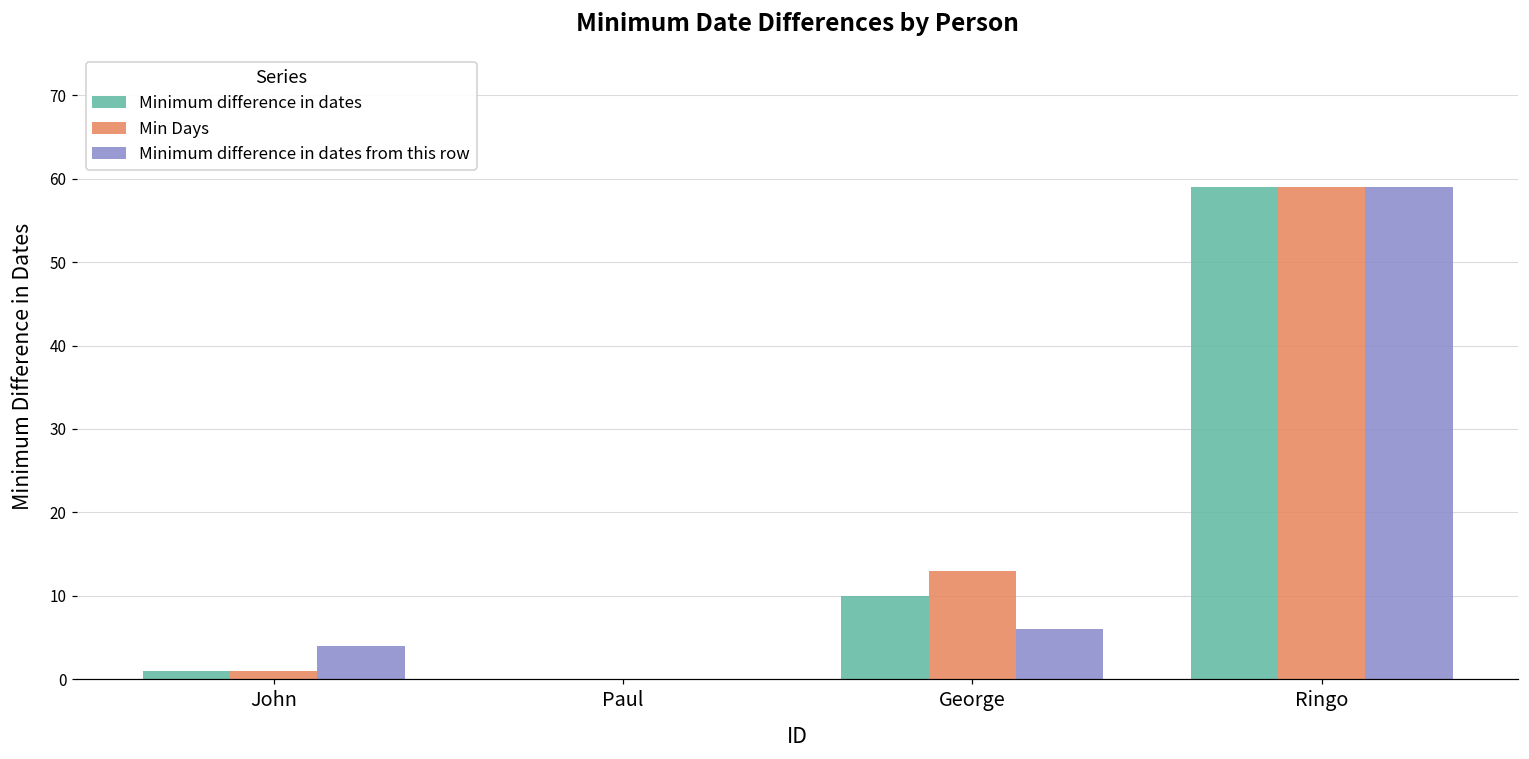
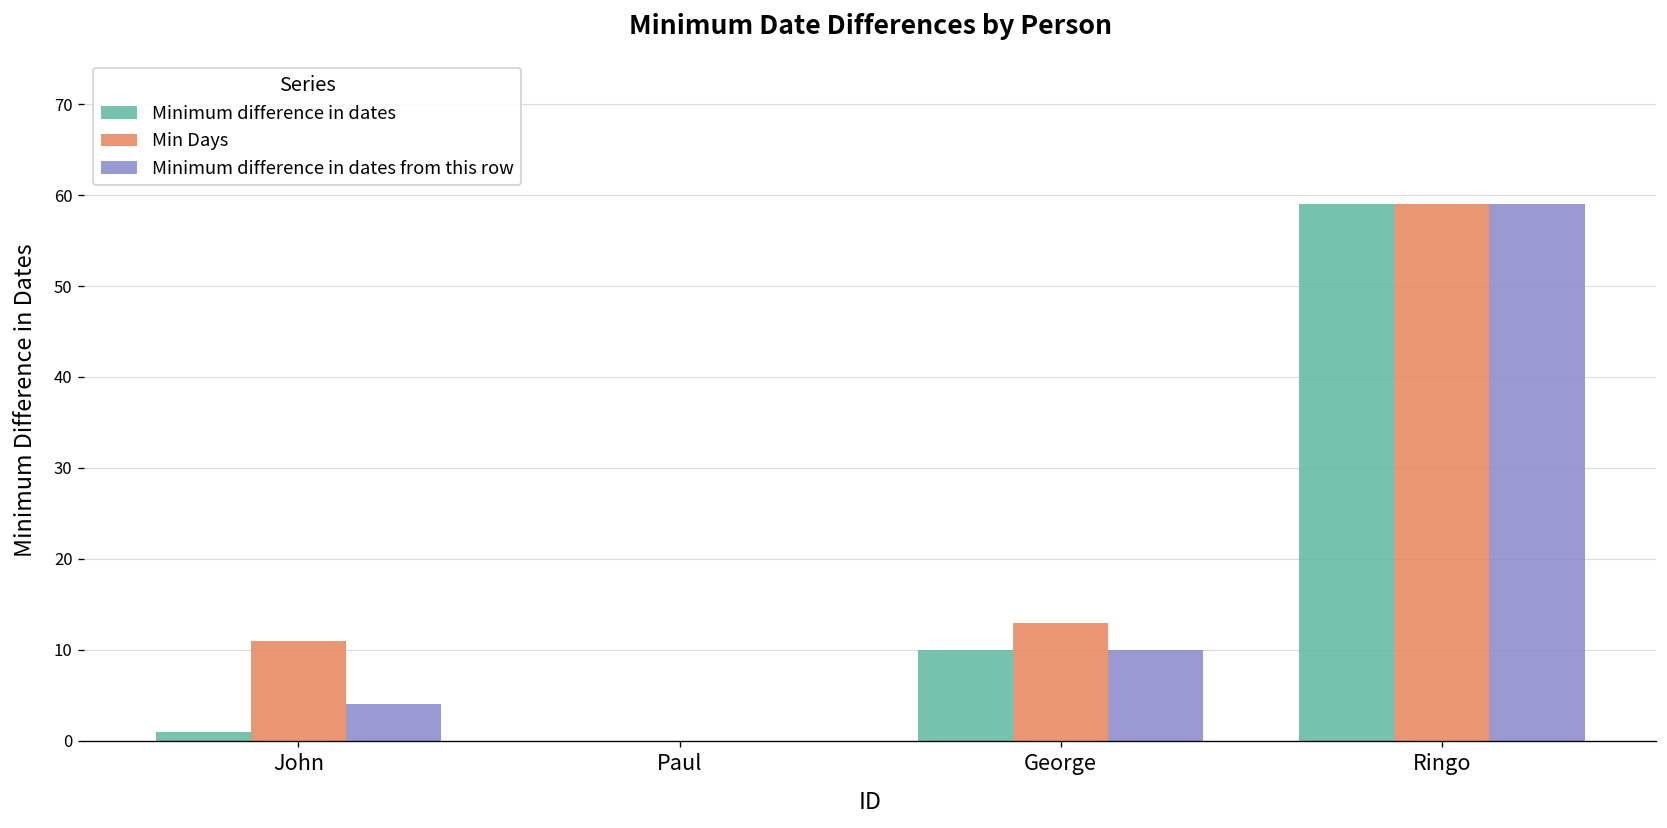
Min Days, John: 1 -> 11
Minimum difference in dates from this row, George: 6 -> 10
